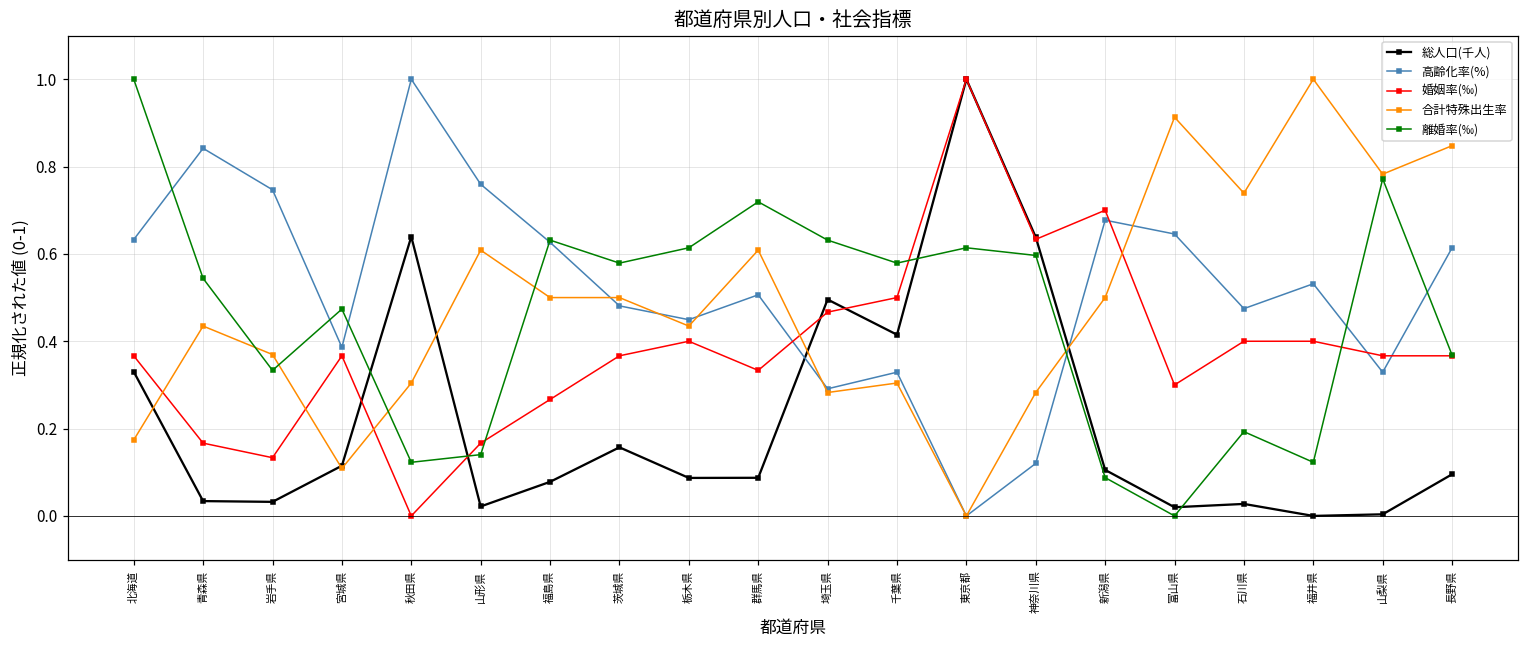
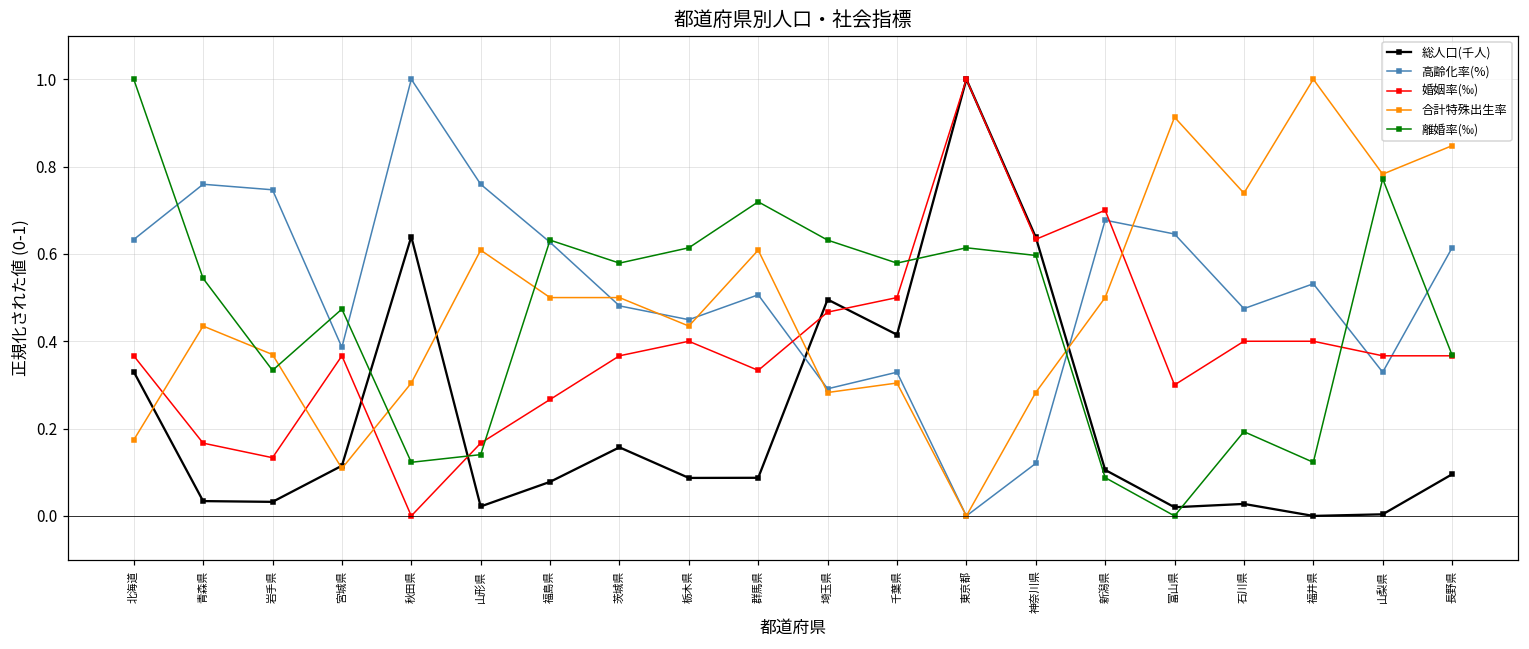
高齢化率(%), 青森県: 0.84 -> 0.76
